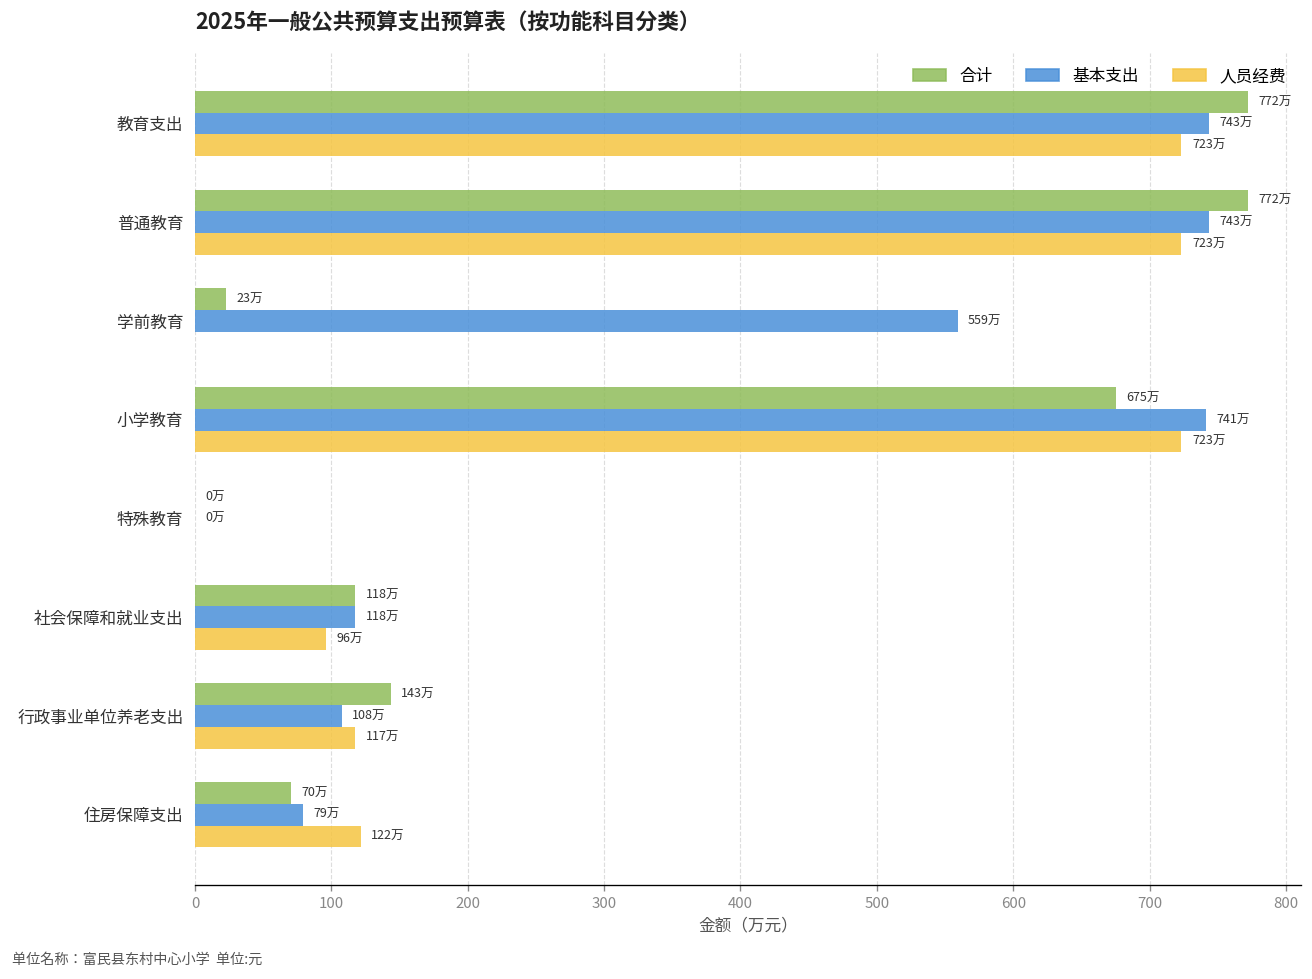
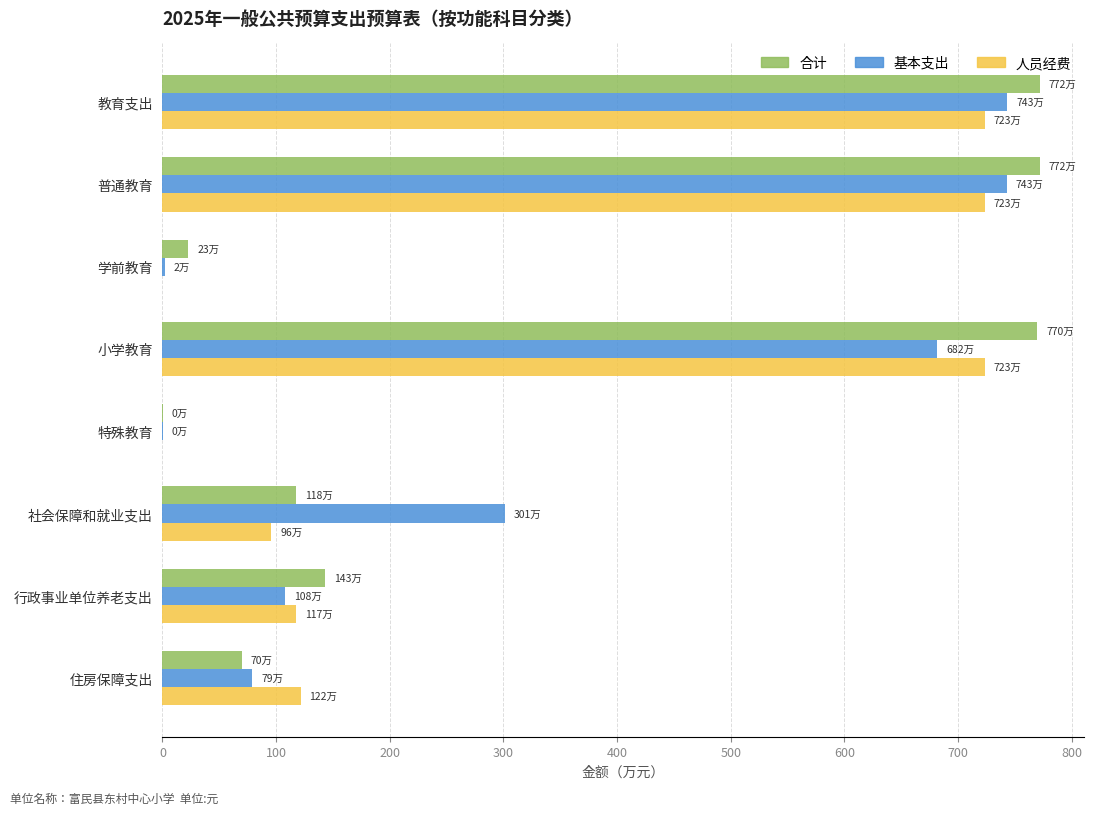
基本支出, 学前教育: 559万 -> 2万
合计, 小学教育: 675万 -> 770万
基本支出, 小学教育: 741万 -> 682万
基本支出, 社会保障和就业支出: 118万 -> 301万
